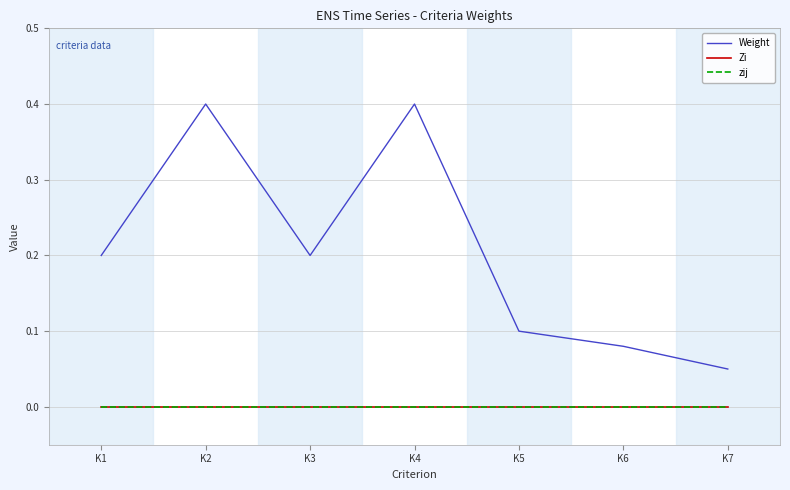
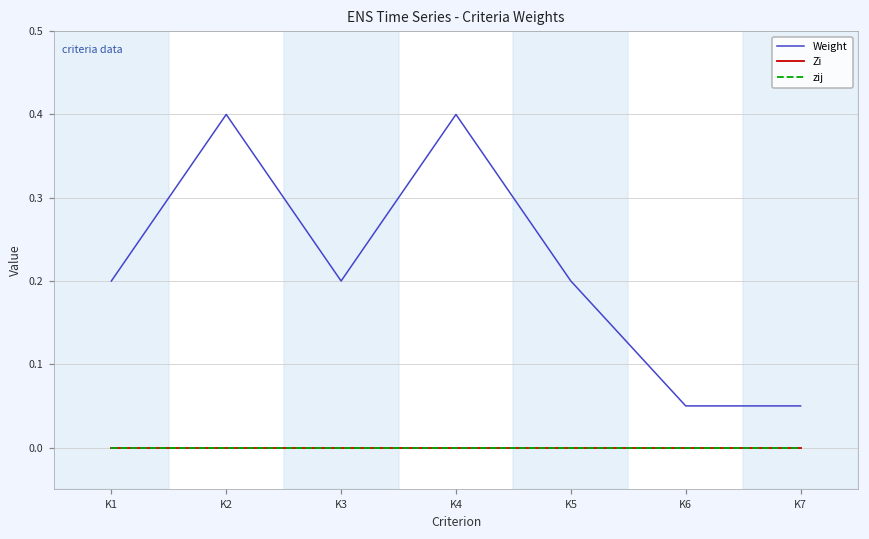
Weight, K5: 0.1 -> 0.2
Weight, K6: 0.08 -> 0.05
